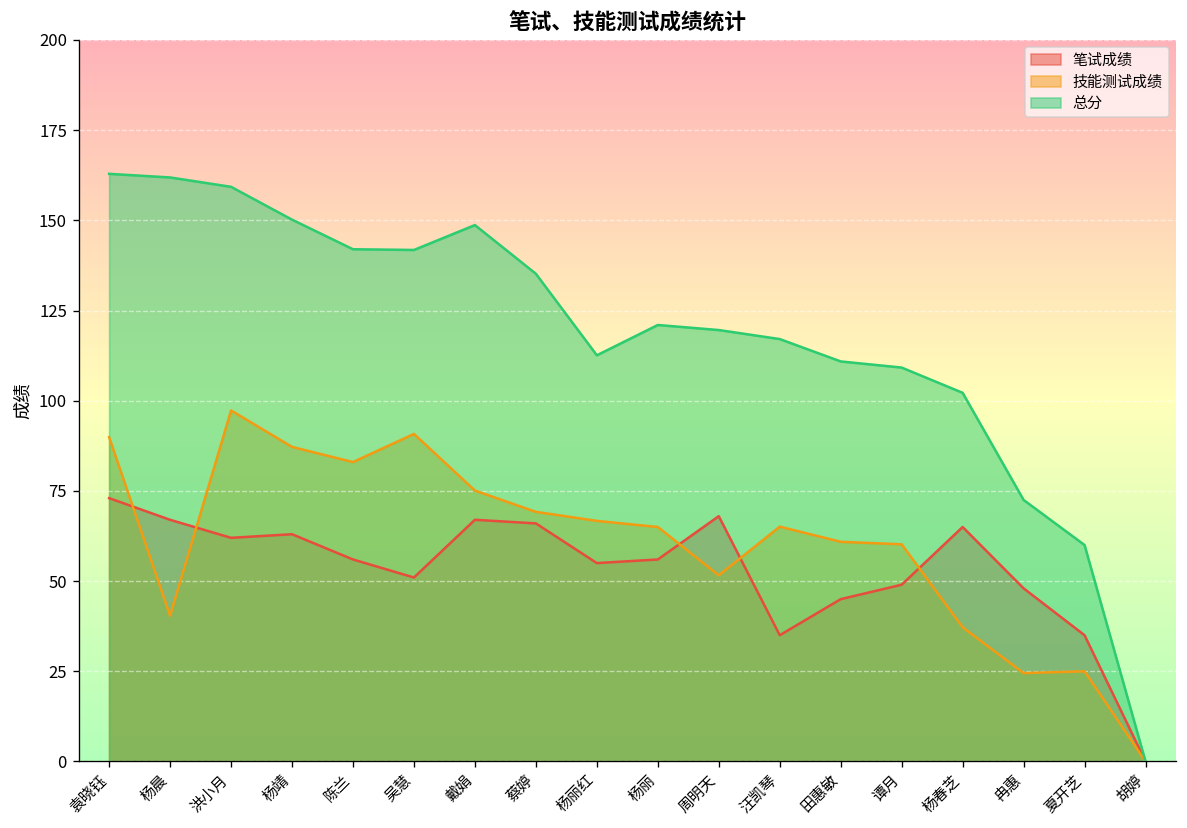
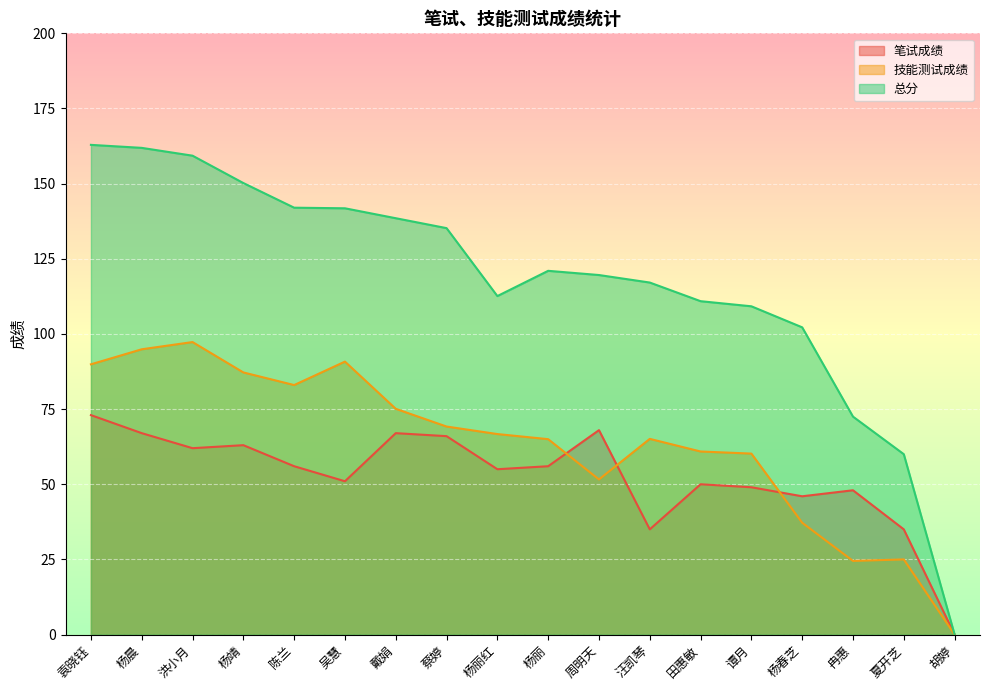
技能测试成绩, 杨晨: 40 -> 95
总分, 戴娟: 149 -> 139
笔试成绩, 田惠敏: 45 -> 50
笔试成绩, 杨春芝: 65 -> 46
